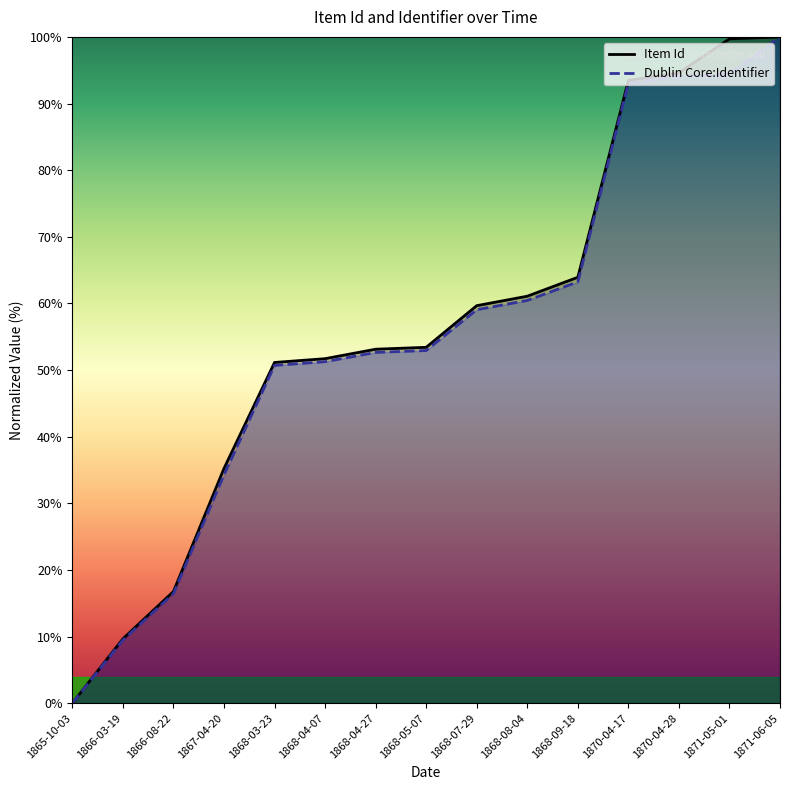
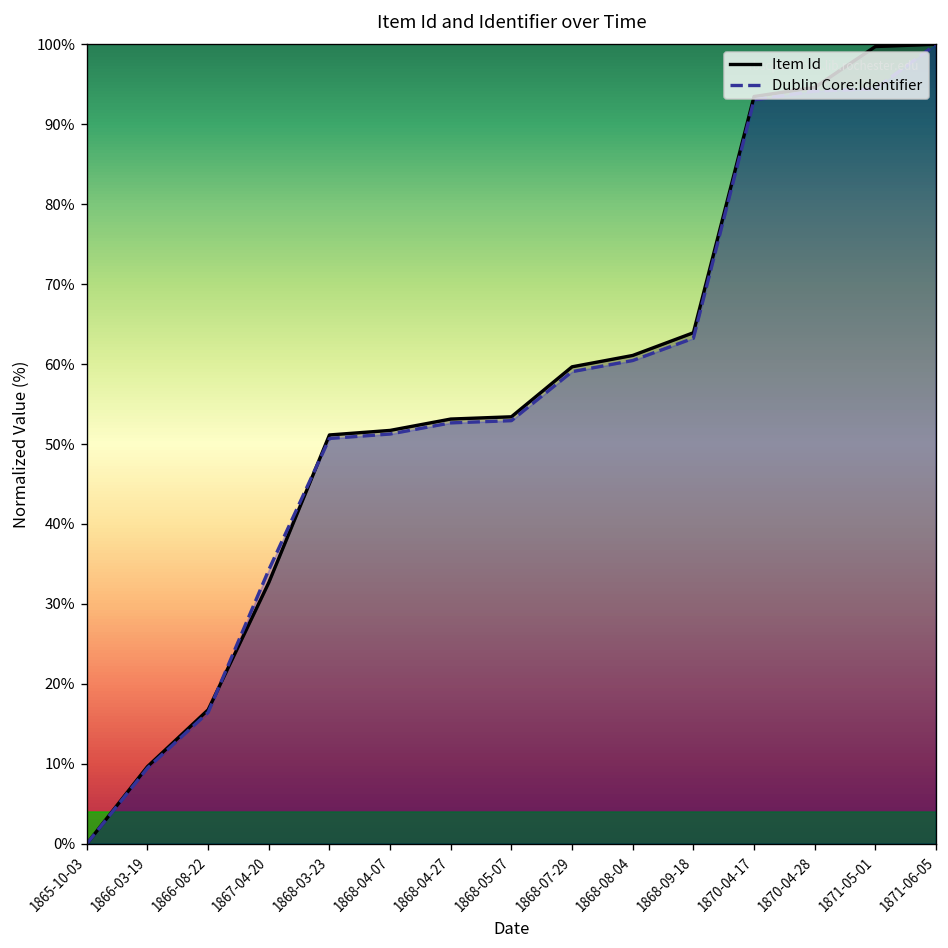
Item Id, 1867-04-20: 35% -> 33%
